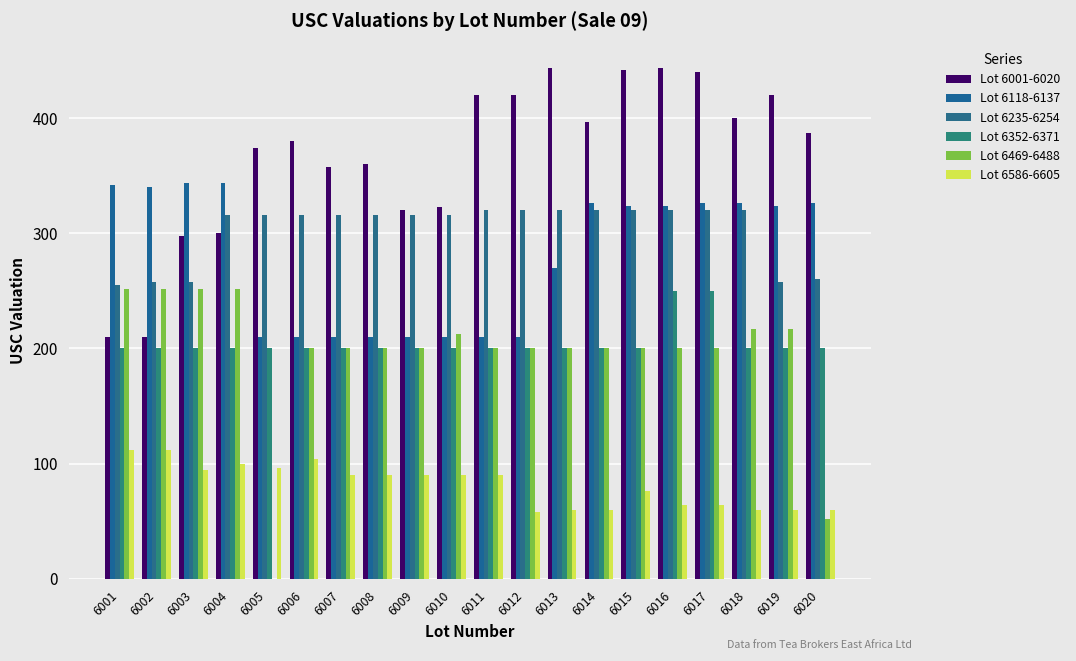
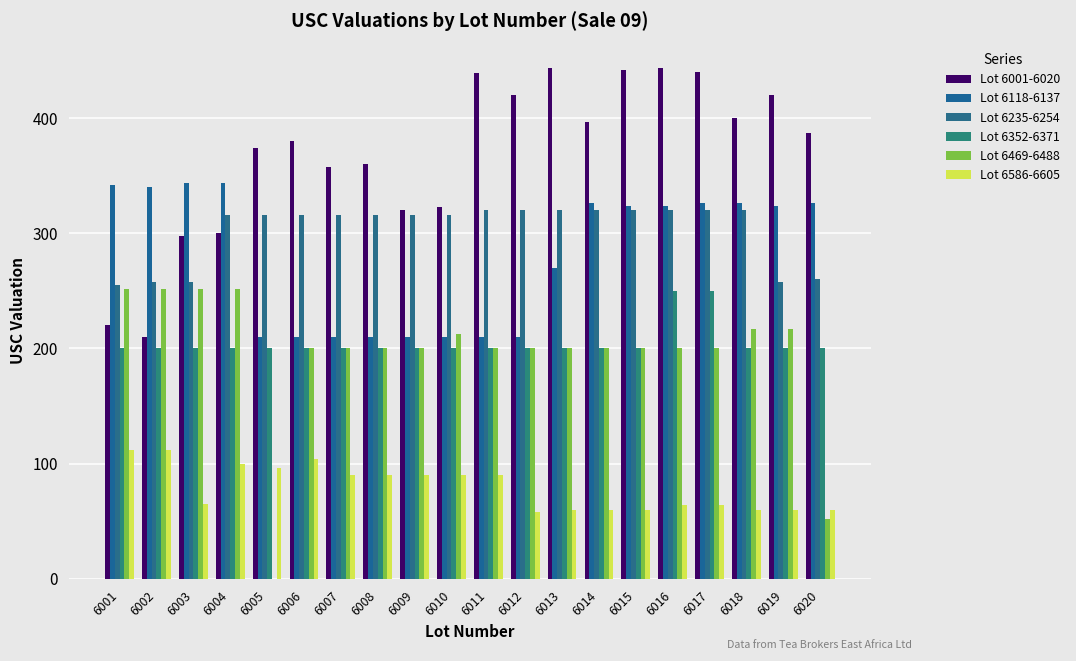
Lot 6001-6020, 6001: 210 -> 220
Lot 6586-6605, 6003: 94 -> 65
Lot 6001-6020, 6011: 420 -> 439
Lot 6586-6605, 6015: 76 -> 60
